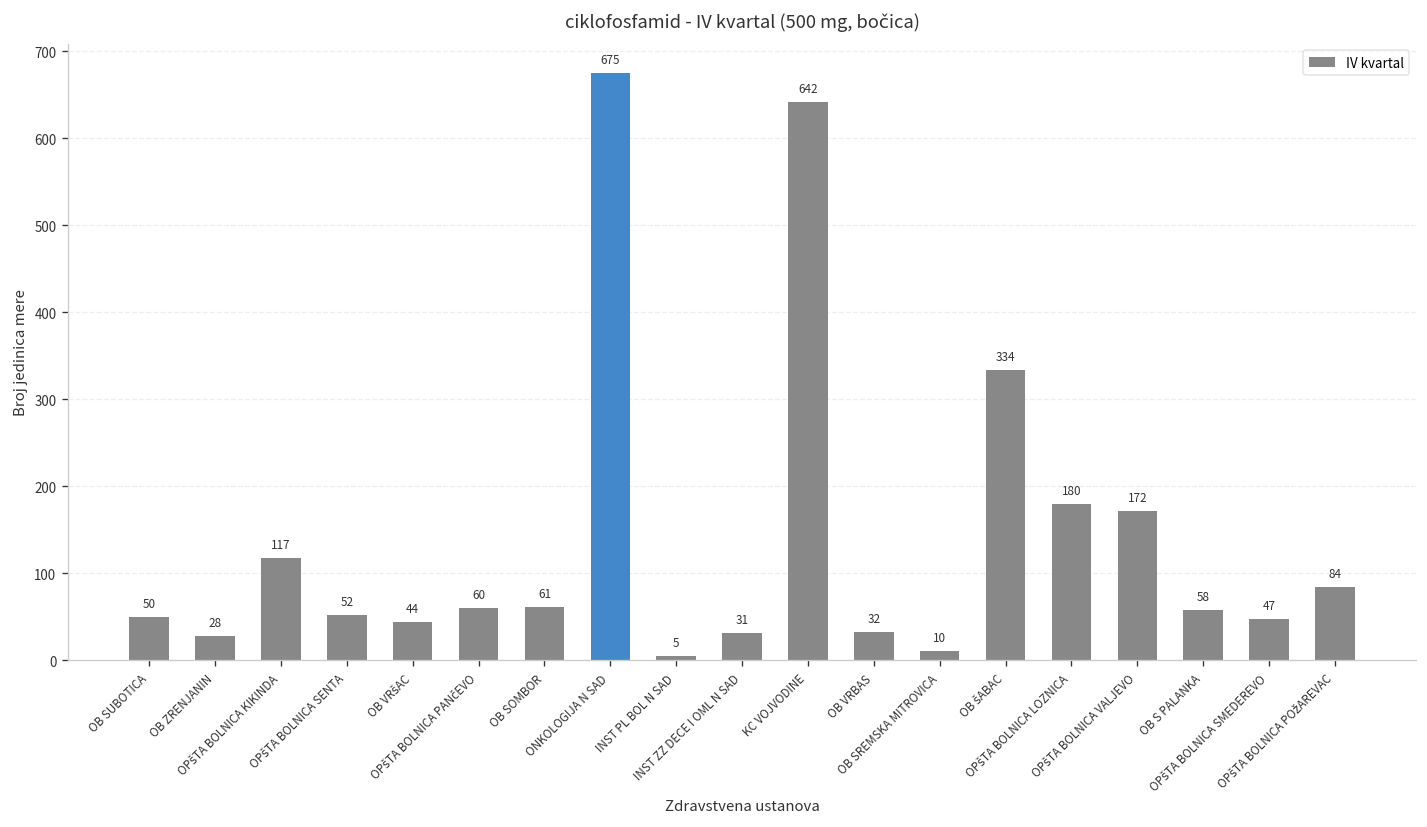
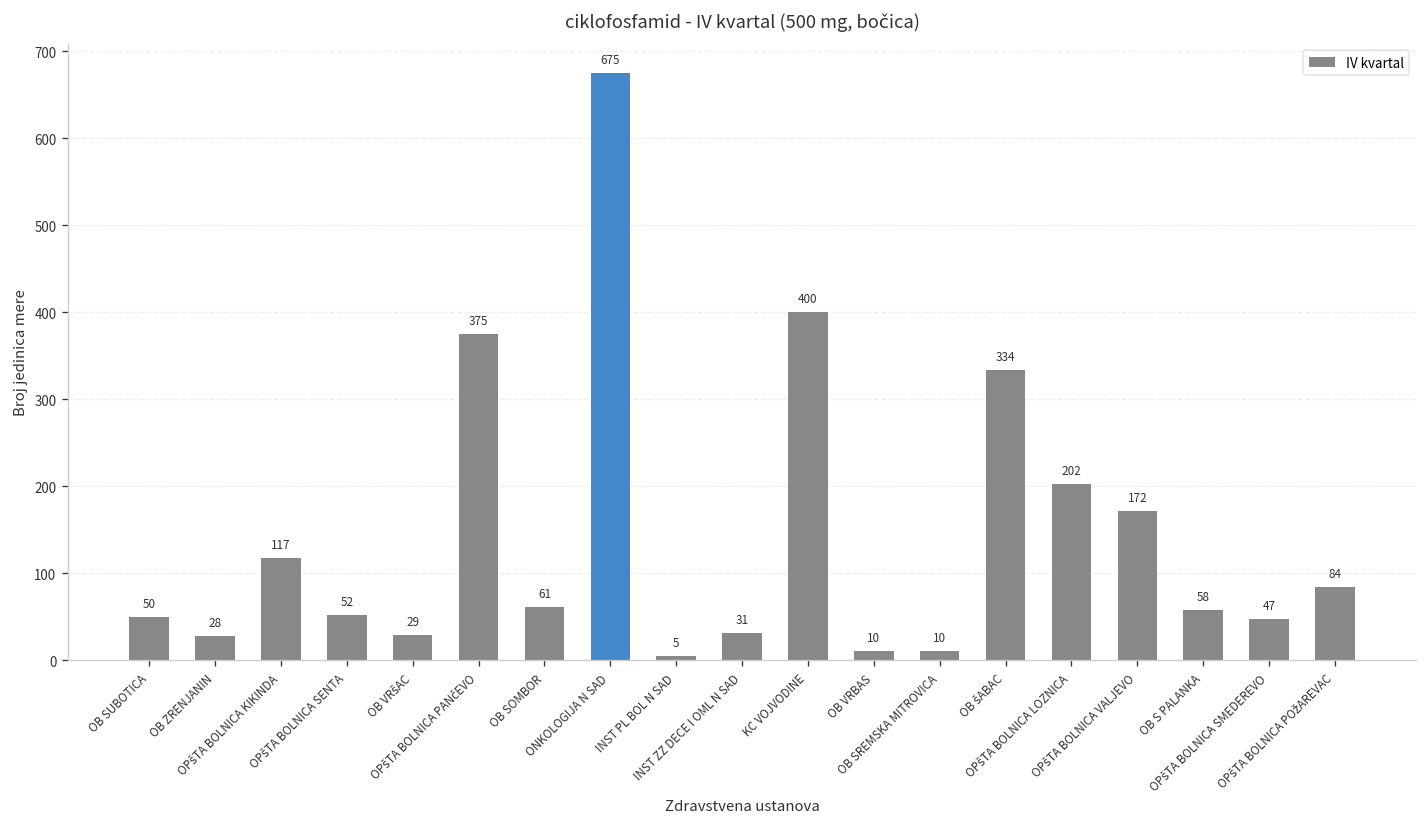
OB VRšAC: 44 -> 29
OPšTA BOLNICA PANčEVO: 60 -> 375
KC VOJVODINE: 642 -> 400
OB VRBAS: 32 -> 10
OPšTA BOLNICA LOZNICA: 180 -> 202
